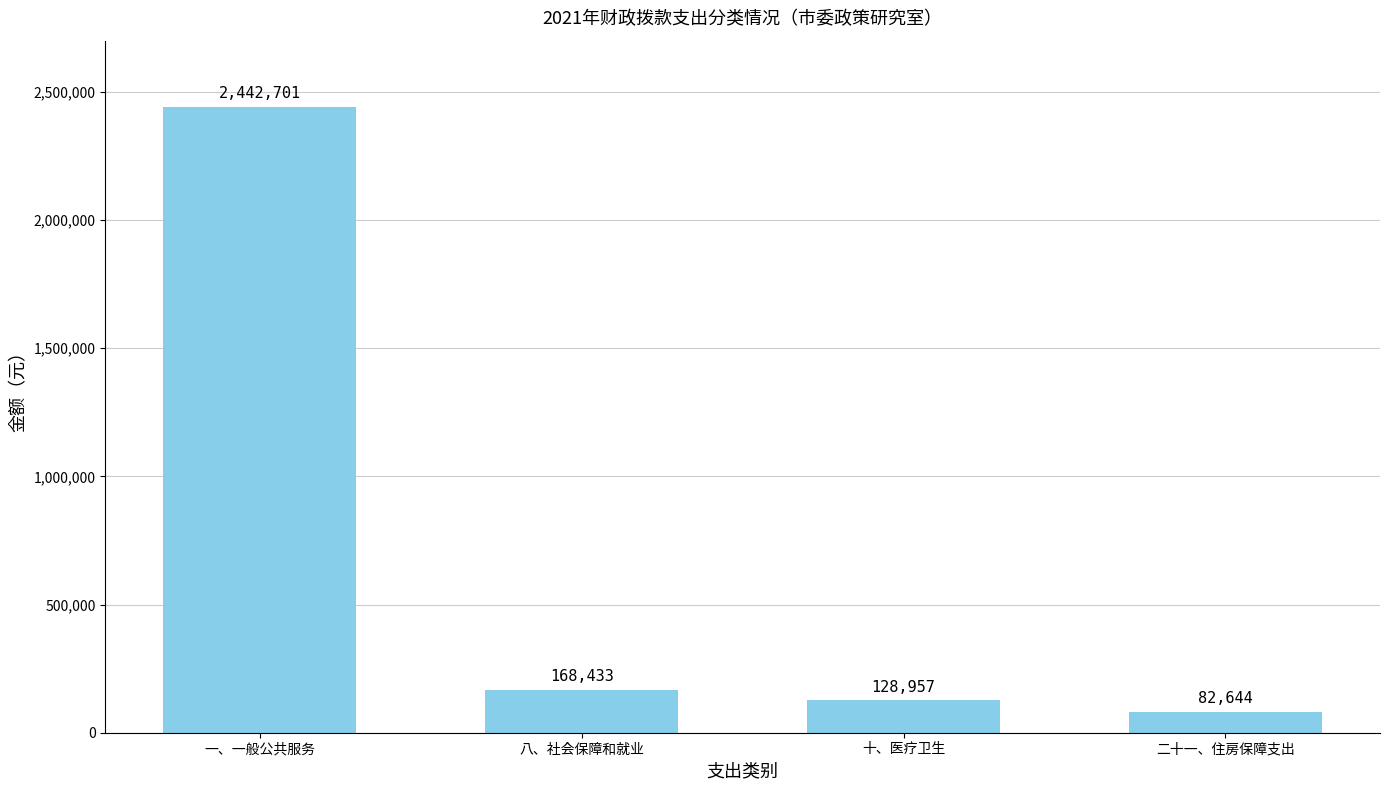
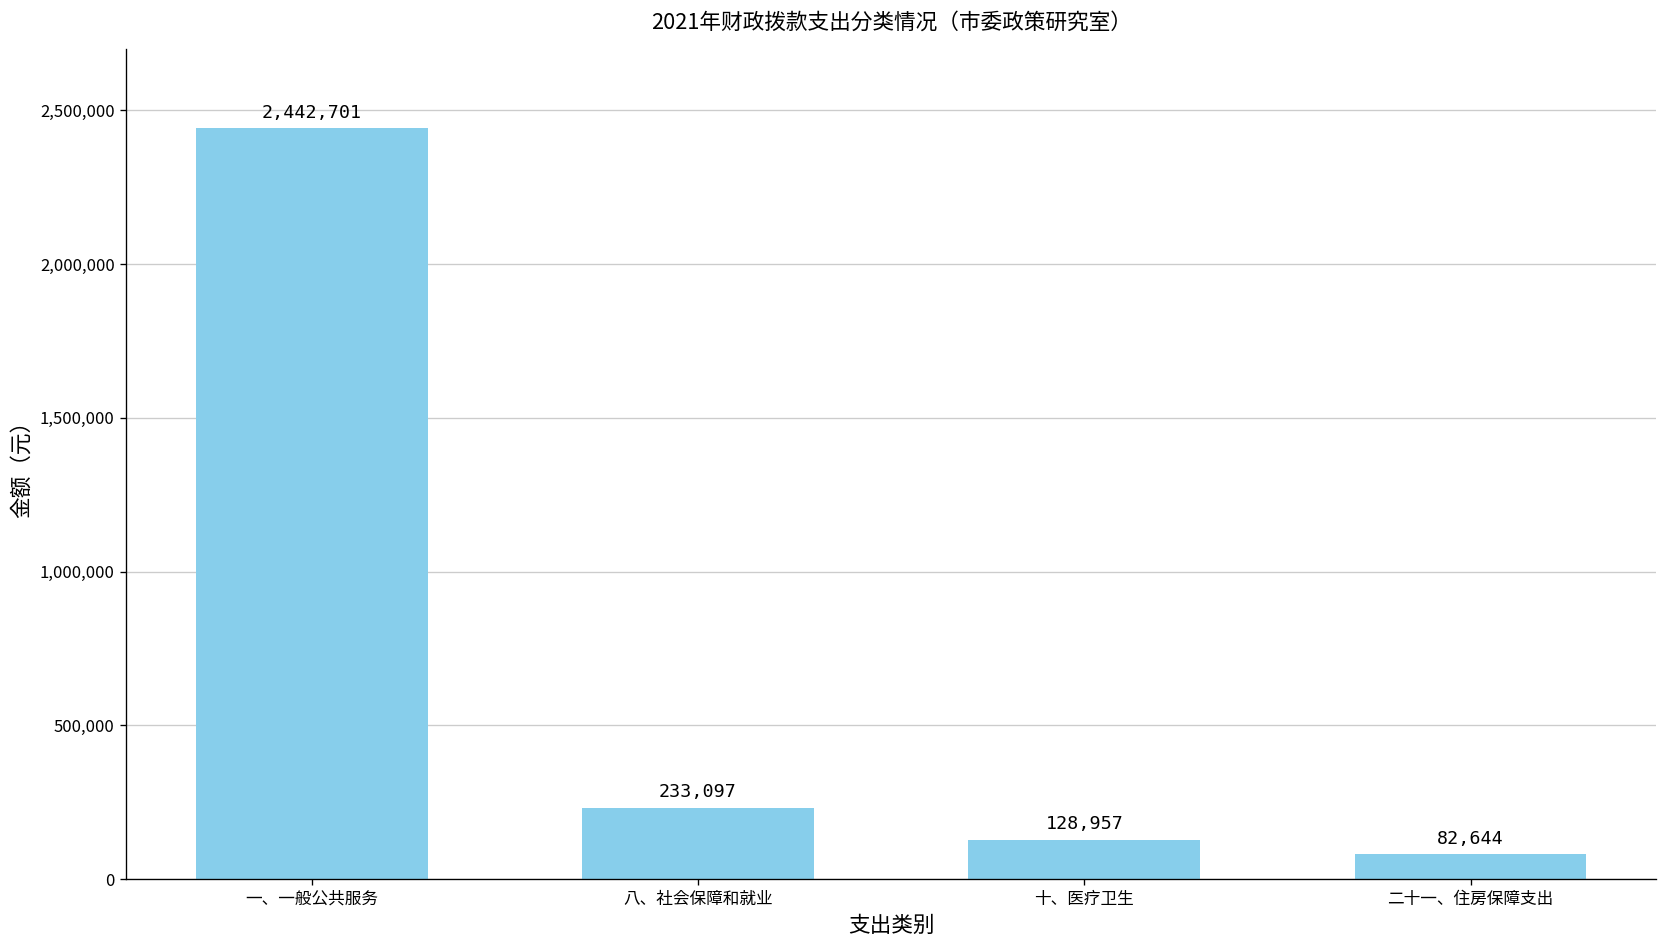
八、社会保障和就业: 168,433 -> 233,097
